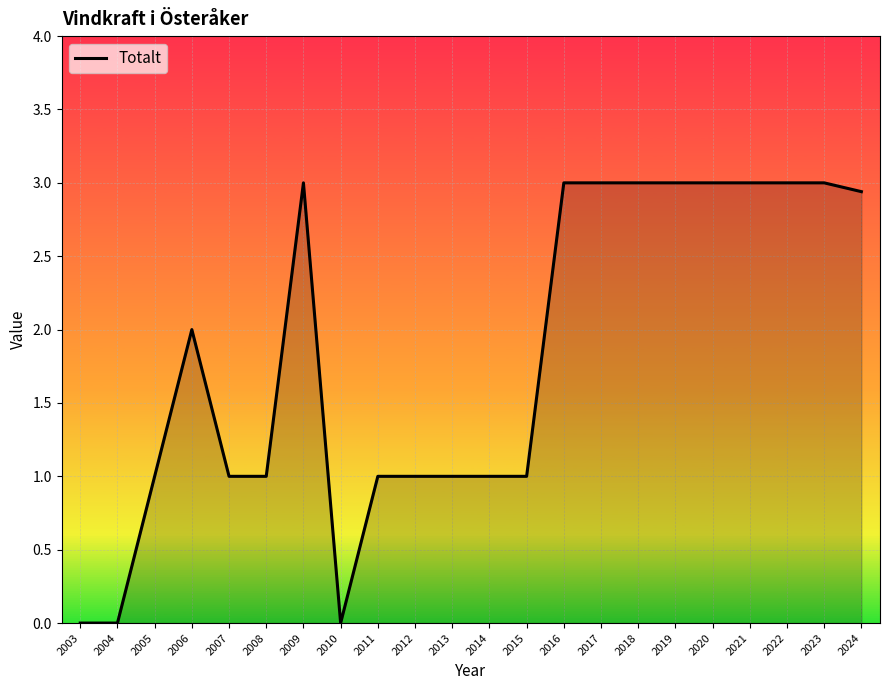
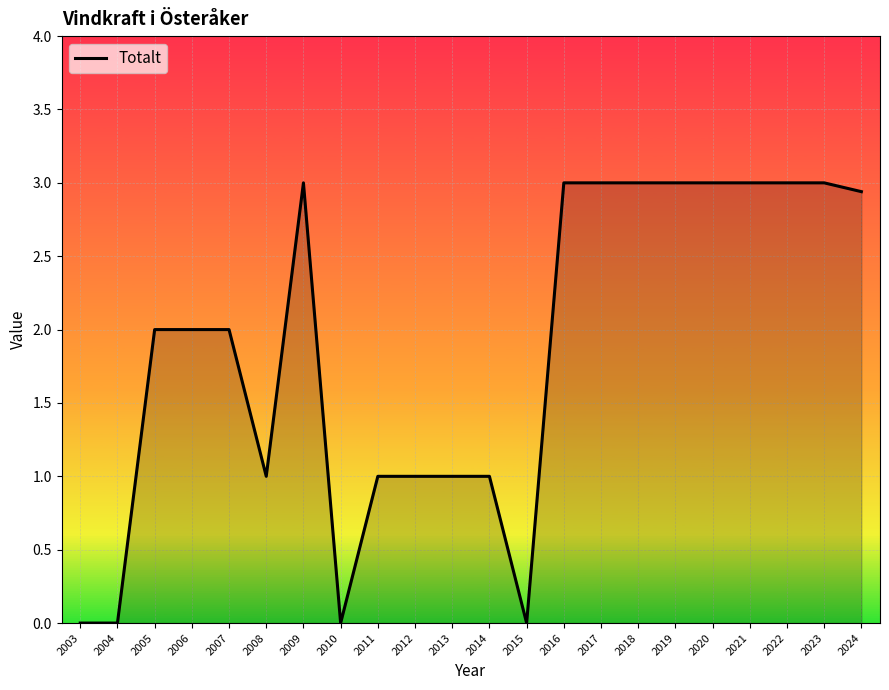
2005: 1 -> 2
2007: 1 -> 2
2015: 1 -> 0
